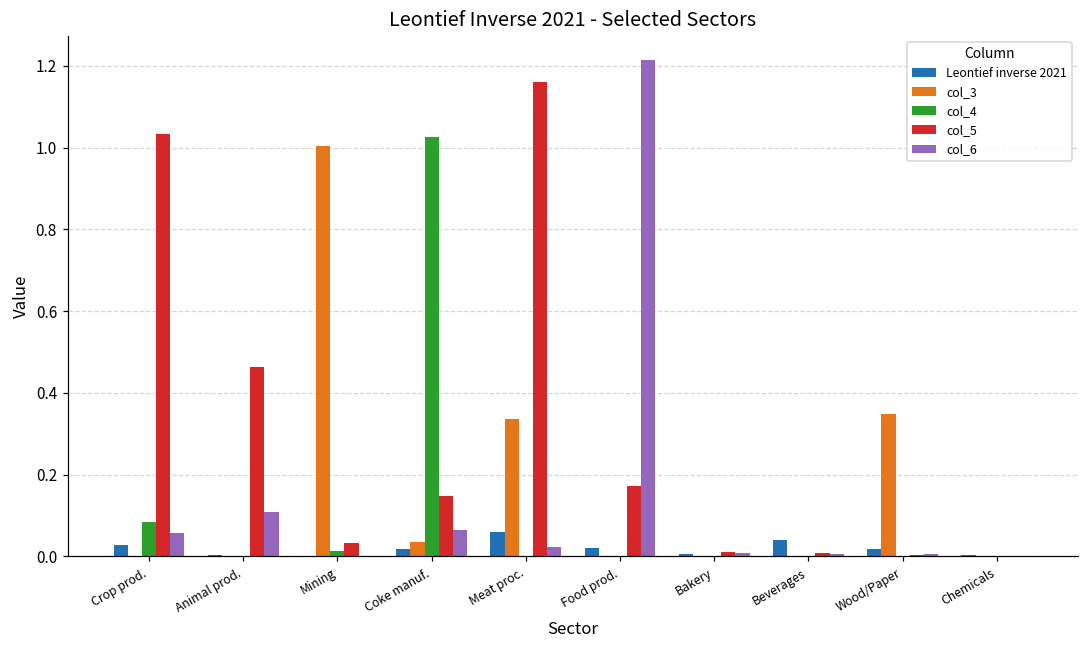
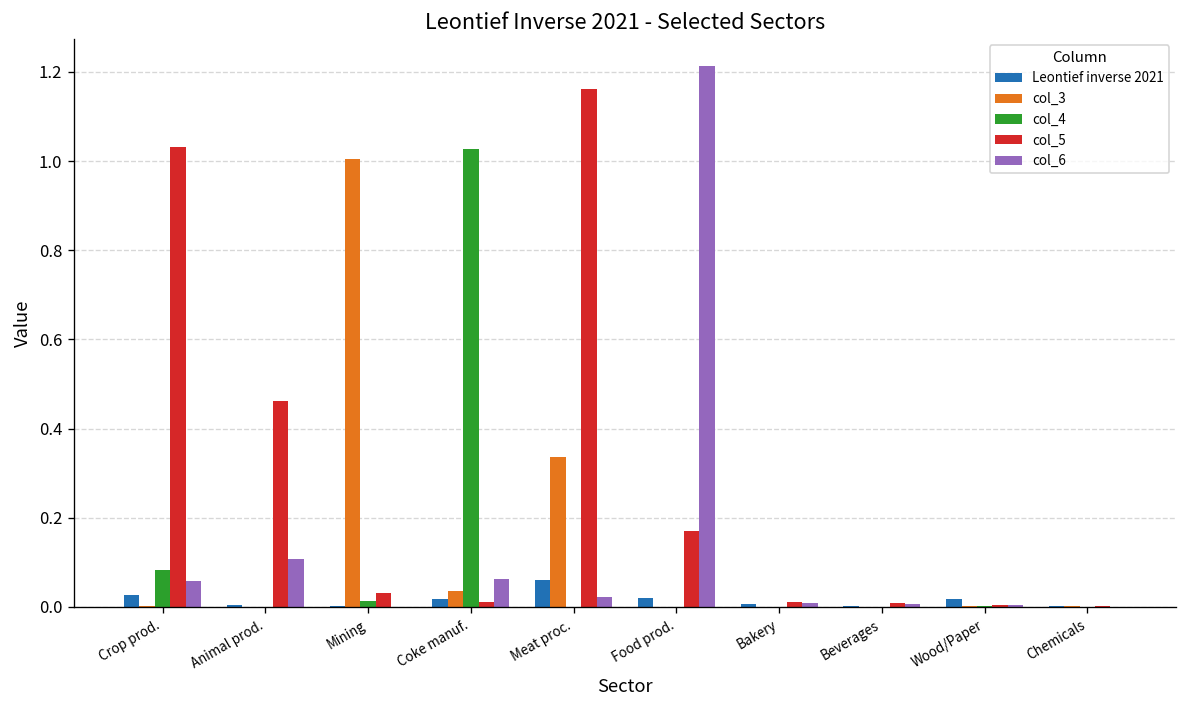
col_5, Coke manuf.: 0.15 -> 0.01
Leontief inverse 2021, Beverages: 0.04 -> 0.00
col_3, Wood/Paper: 0.35 -> 0.00
